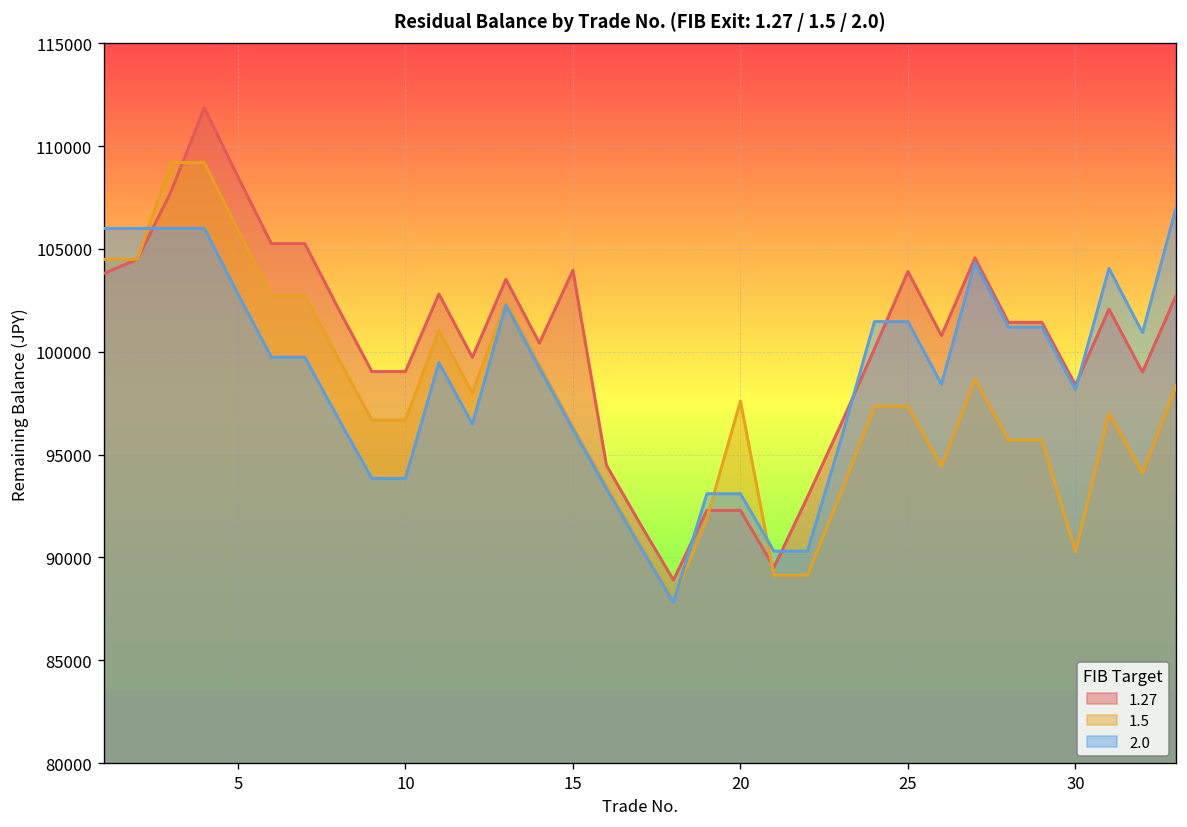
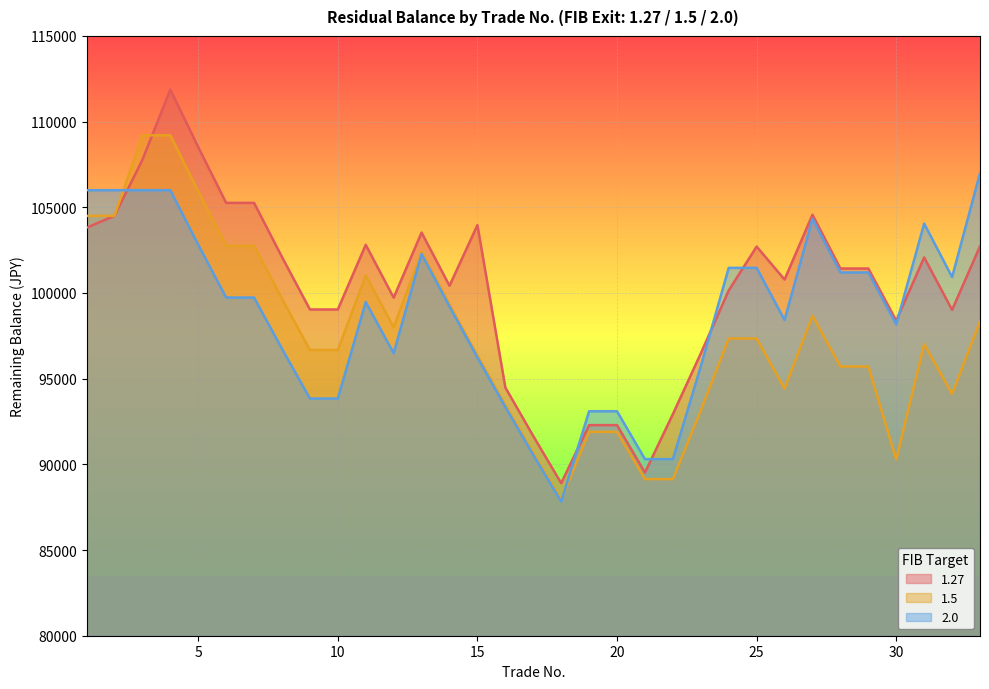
1.5, 20: 97600 -> 91900
1.27, 25: 103900 -> 102700
